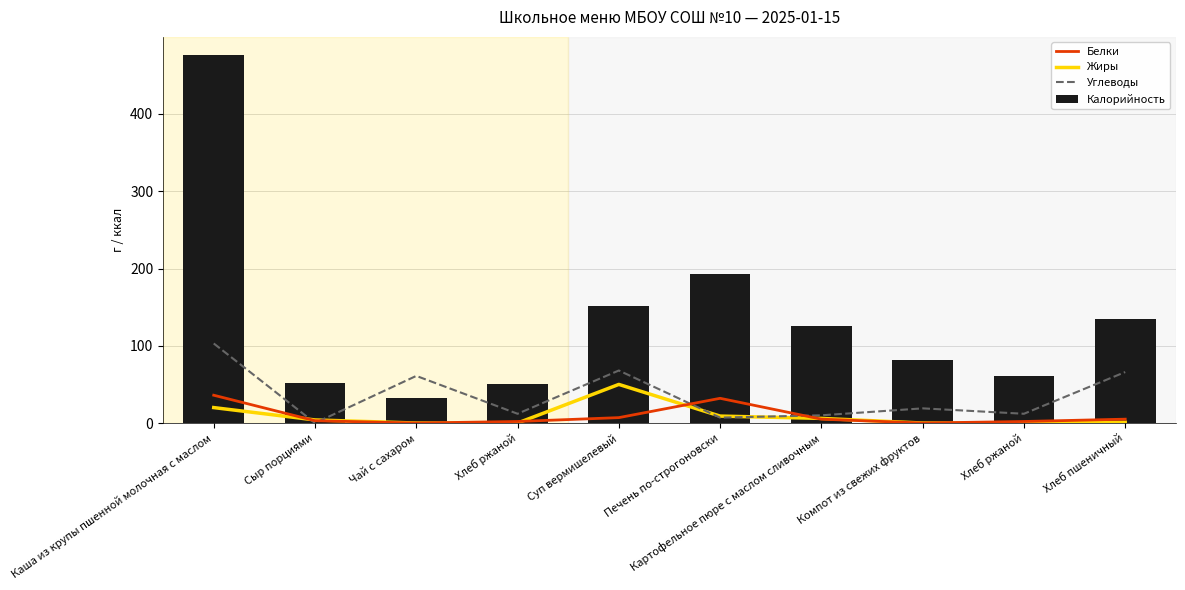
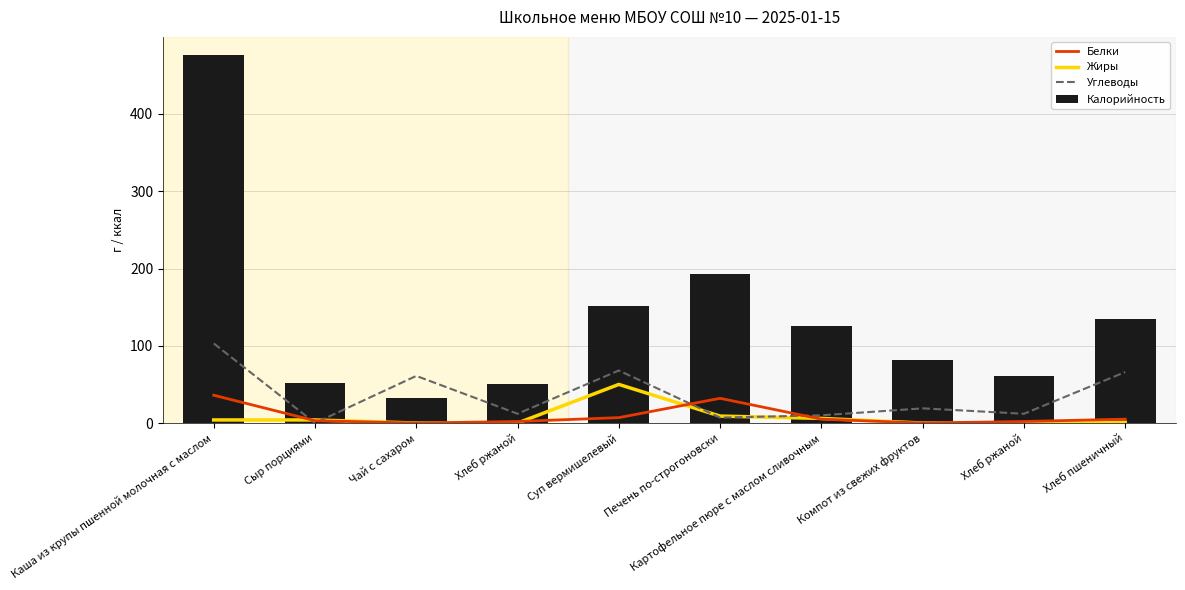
Жиры, Каша из крупы пшенной молочная с маслом: 20 -> 0
